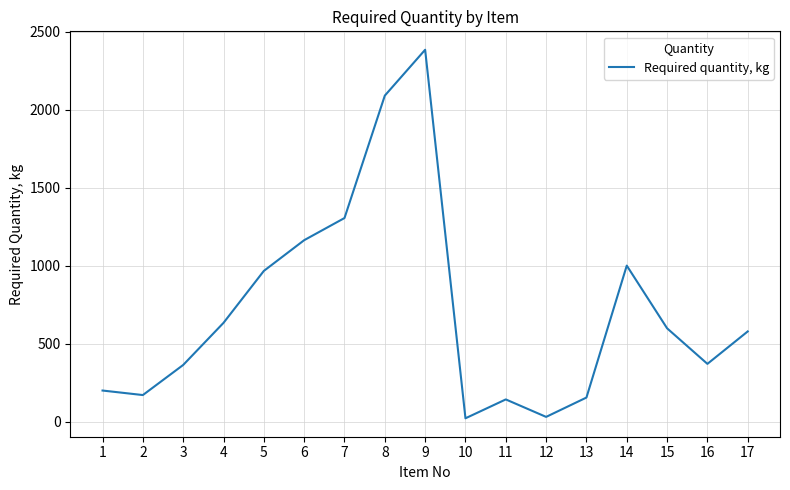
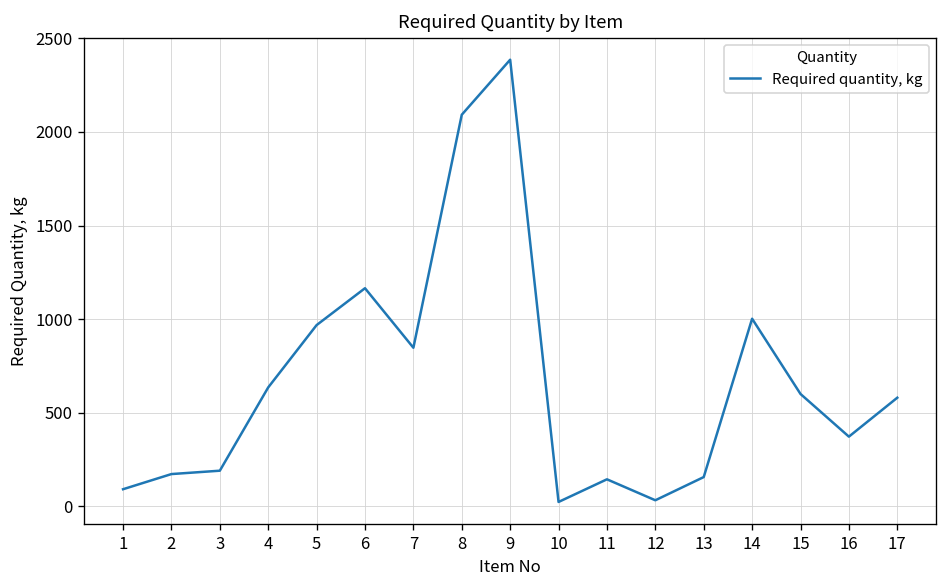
1: 200 -> 90
3: 370 -> 190
7: 1310 -> 850
